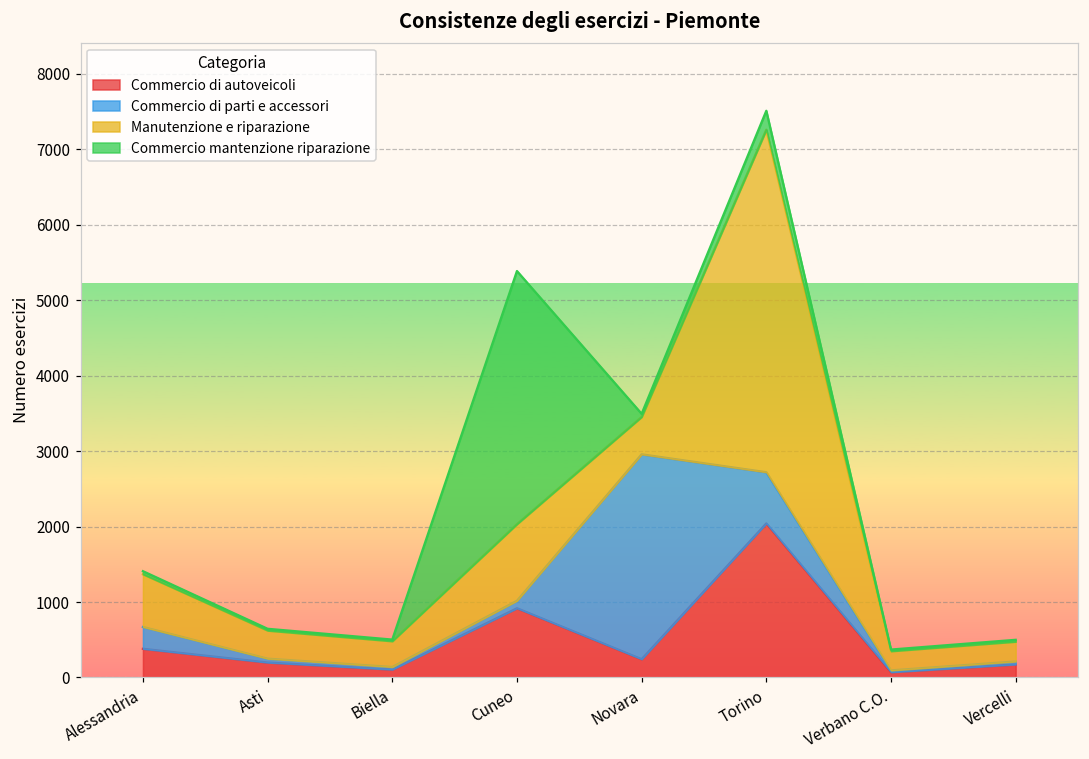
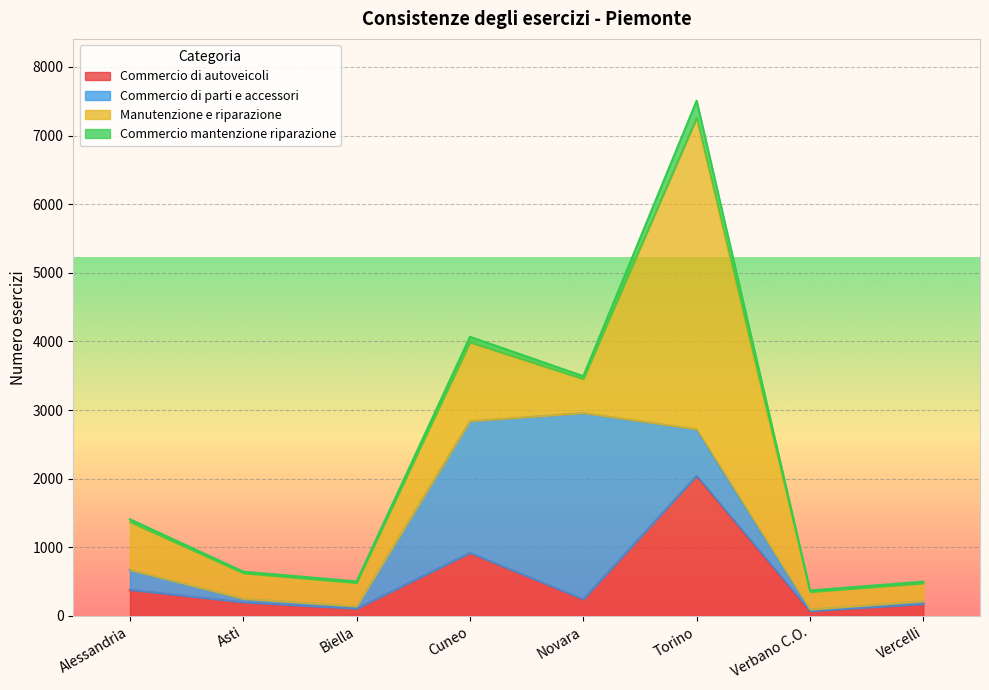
Commercio di parti e accessori, Cuneo: 100 -> 1900
Manutenzione e riparazione, Cuneo: 1000 -> 1100
Commercio mantenzione riparazione, Cuneo: 3400 -> 100
